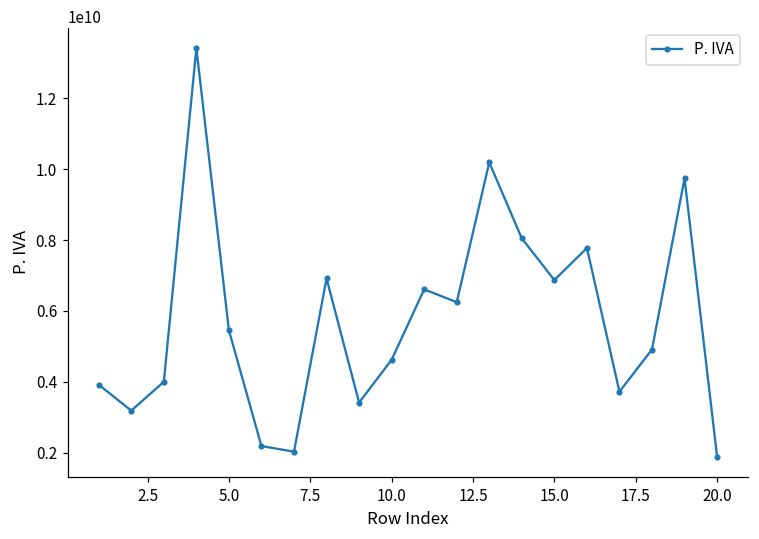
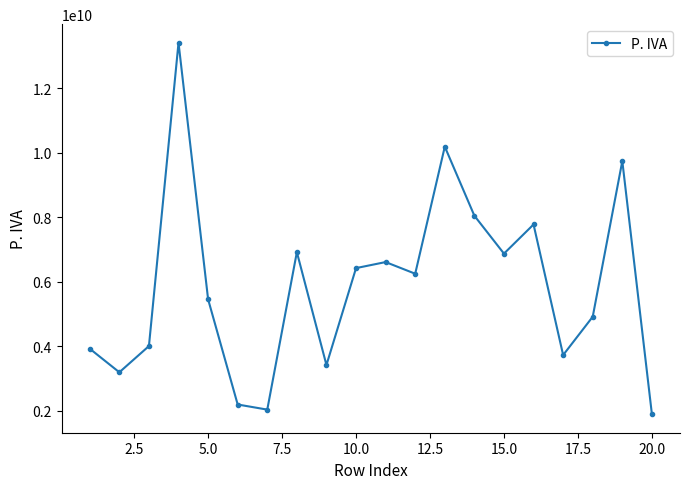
10.0: 4600000000 -> 6400000000
